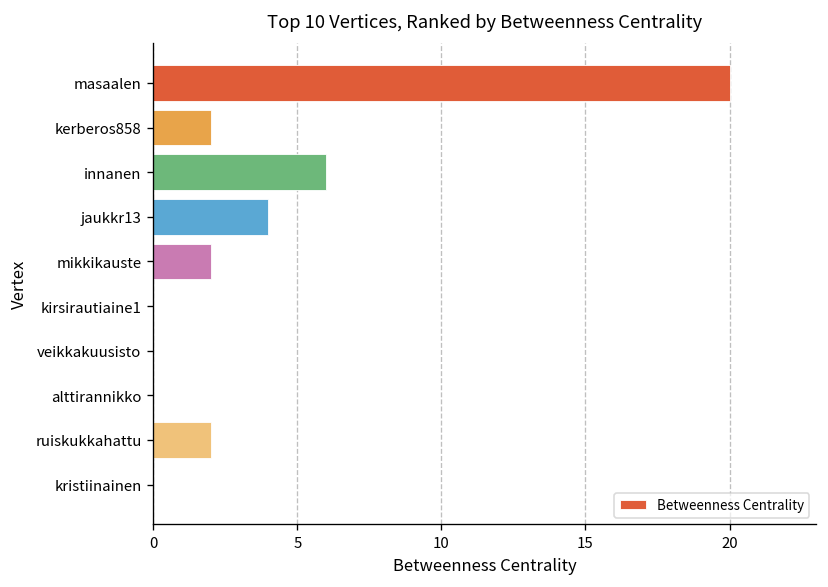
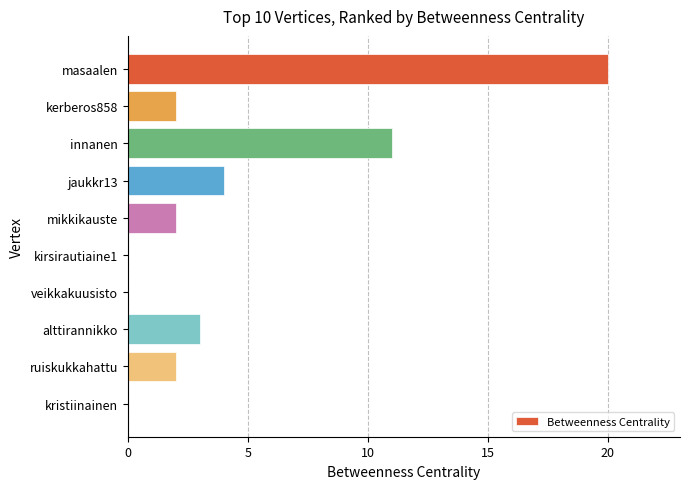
innanen: 6 -> 11
alttirannikko: 0 -> 3
